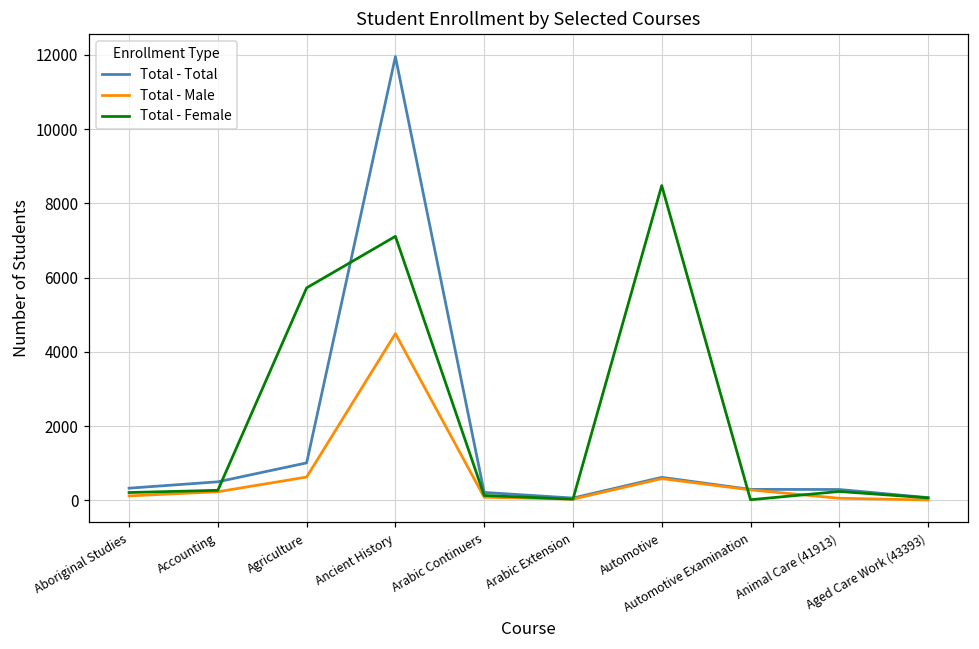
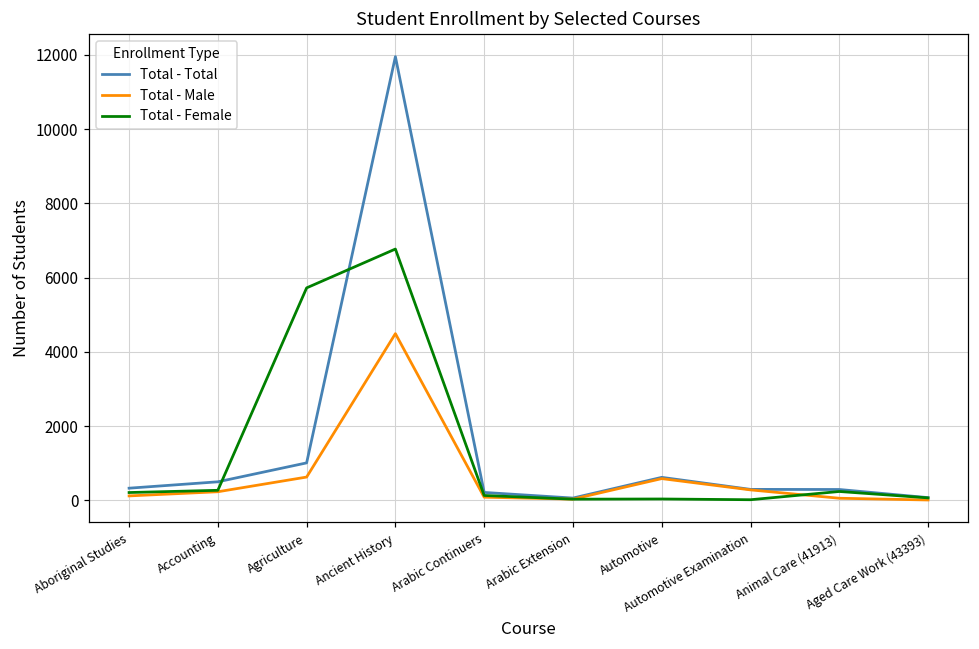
Total - Female, Ancient History: 7100 -> 6800
Total - Female, Automotive: 8500 -> 0
